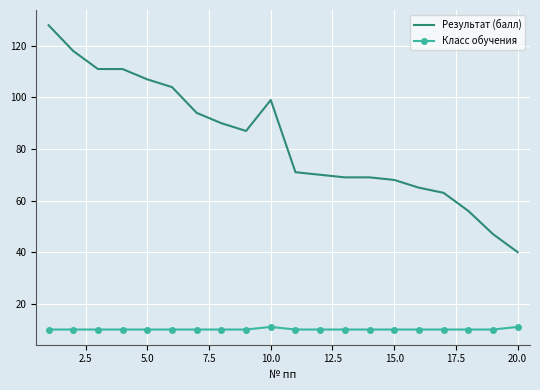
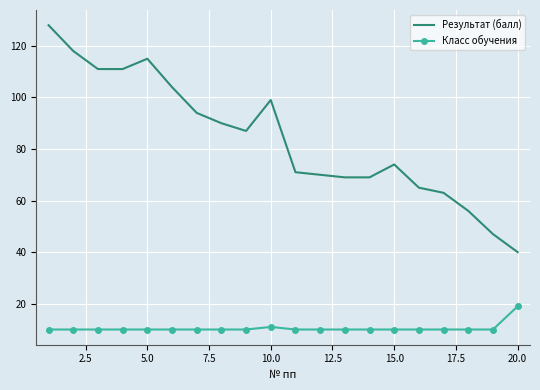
Результат (балл), 5.0: 107 -> 115
Результат (балл), 15.0: 68 -> 74
Класс обучения, 20.0: 11 -> 19
